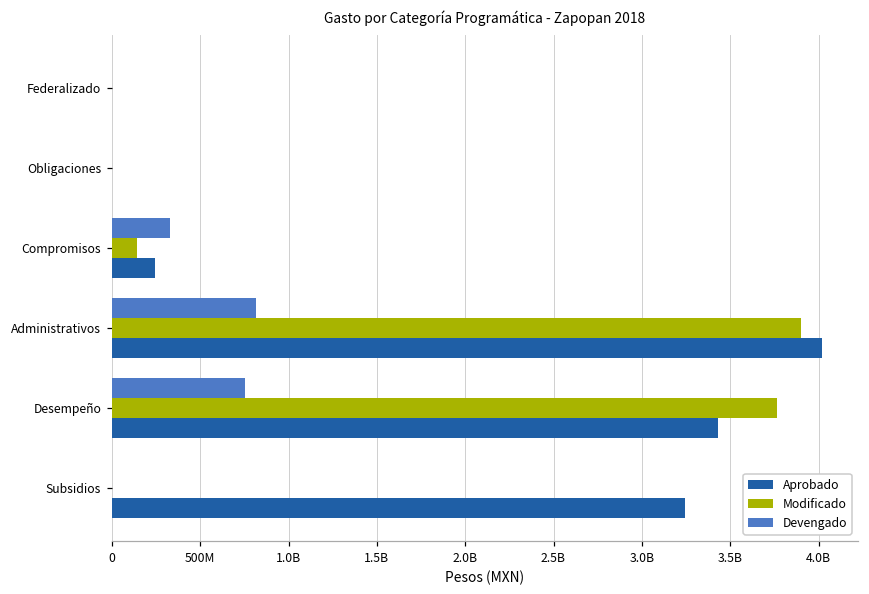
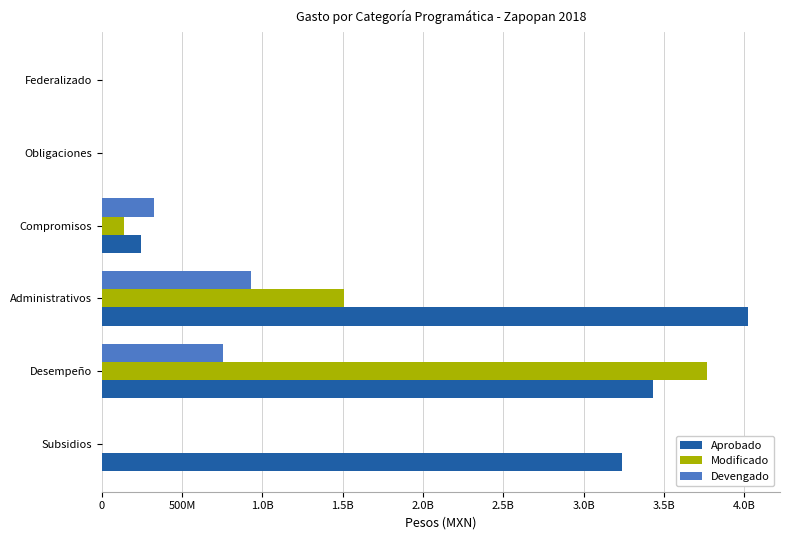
Devengado, Administrativos: 820000000 -> 930000000
Modificado, Administrativos: 3900000000 -> 1510000000
